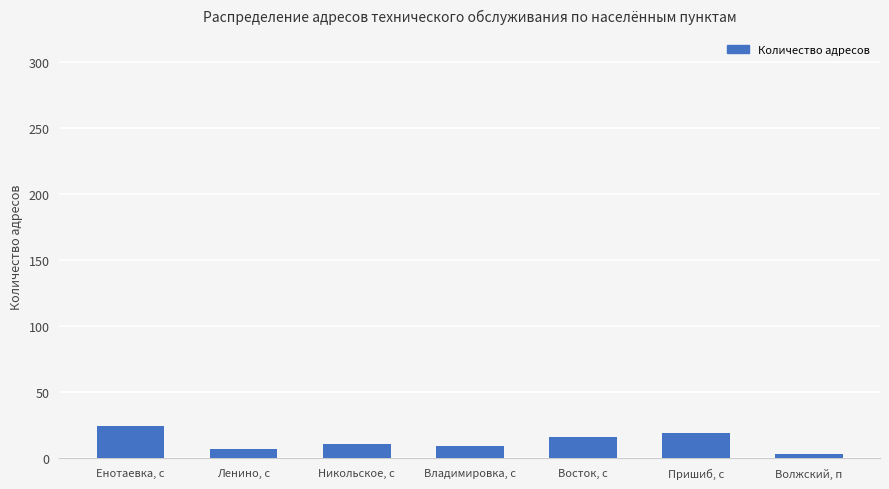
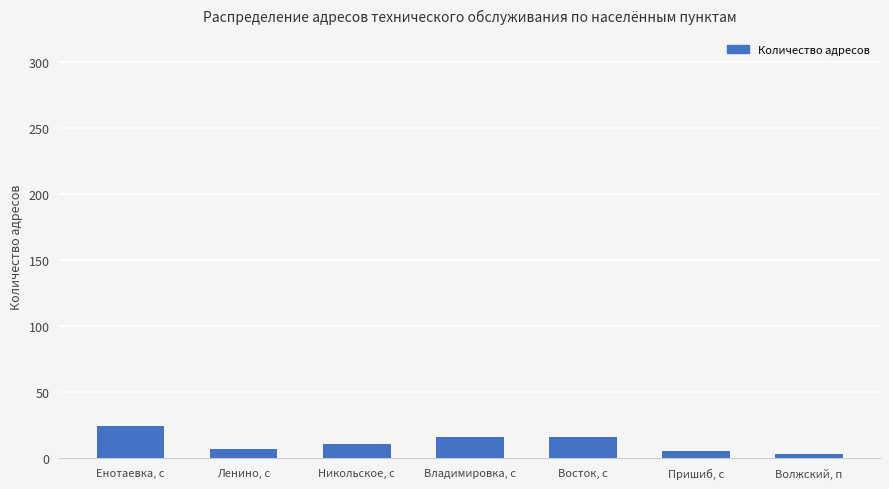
Владимировка, с: 9 -> 16
Пришиб, с: 19 -> 5
